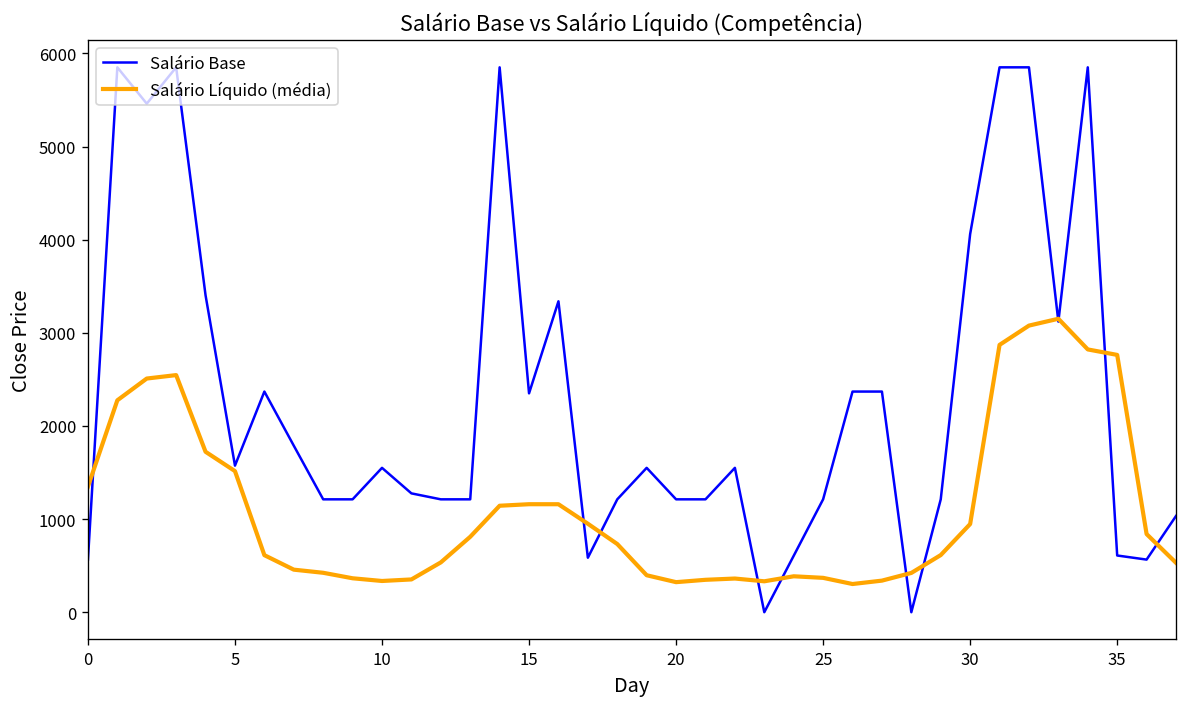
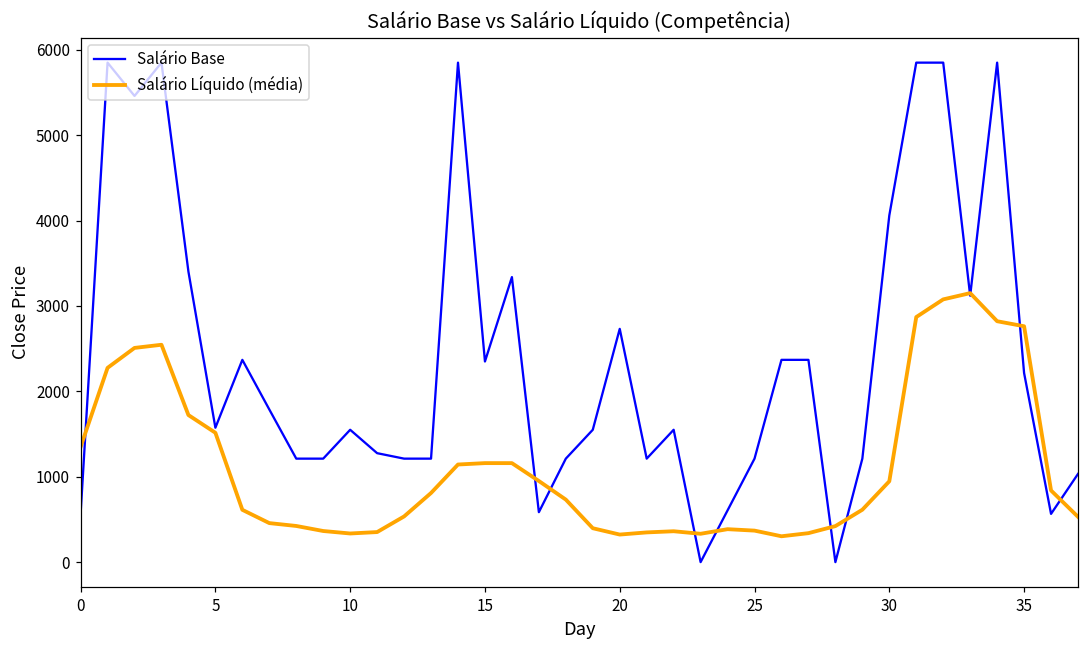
Salário Base, 20: 1200 -> 2700
Salário Base, 35: 600 -> 2200
